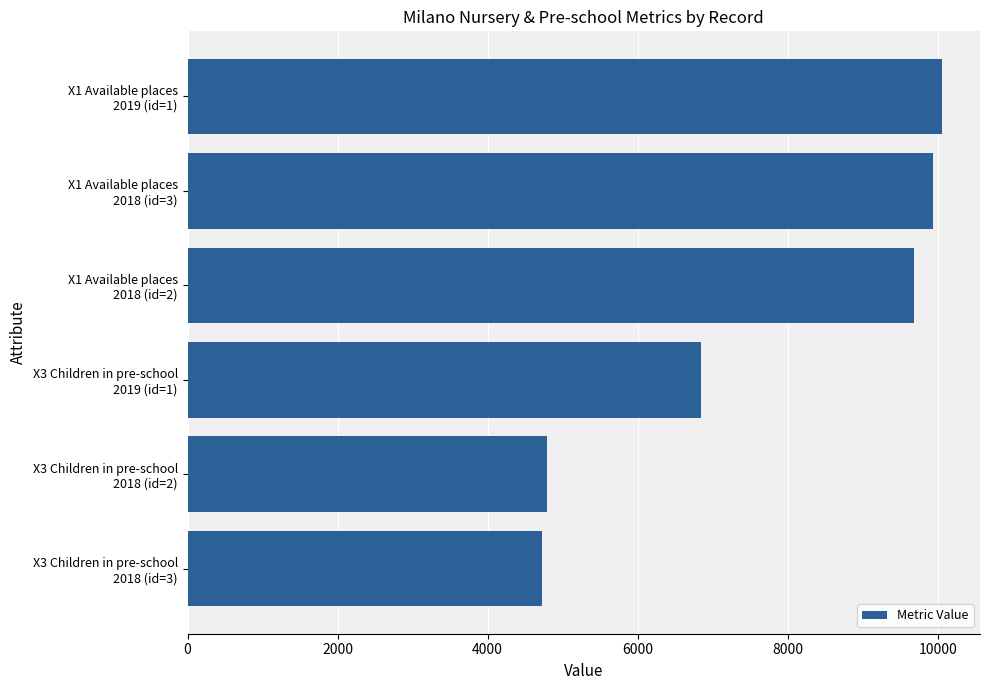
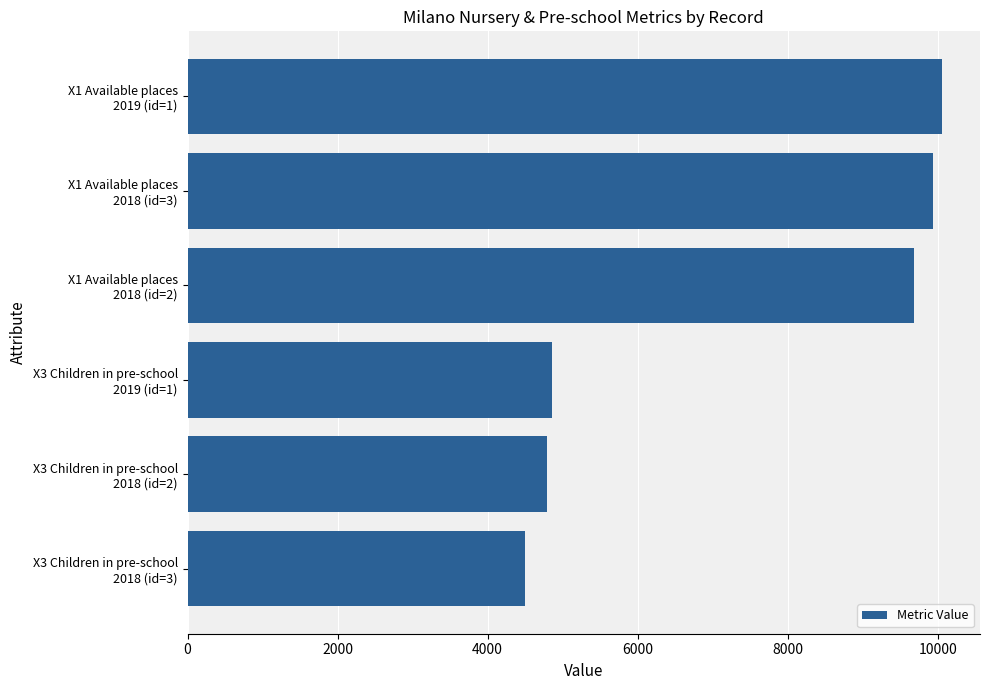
X3 Children in pre-school 2019 (id=1): 6800 -> 4900
X3 Children in pre-school 2018 (id=3): 4700 -> 4500
